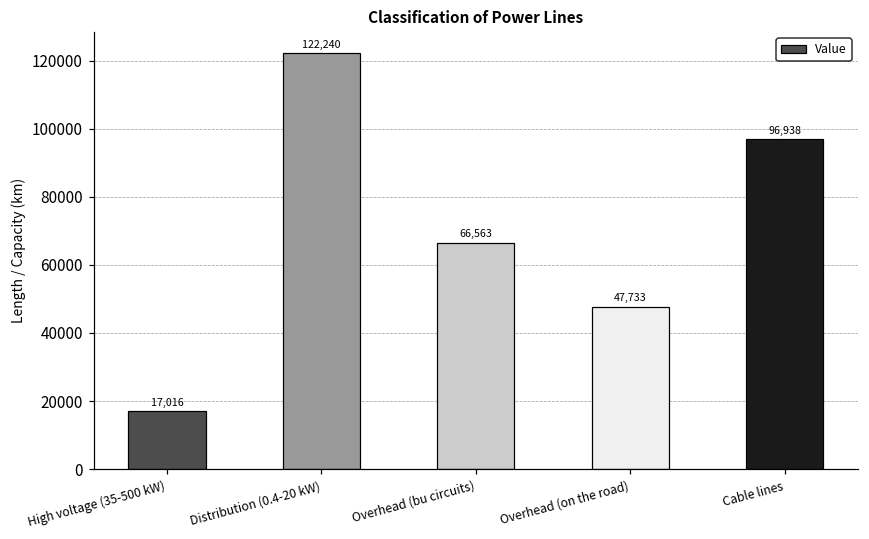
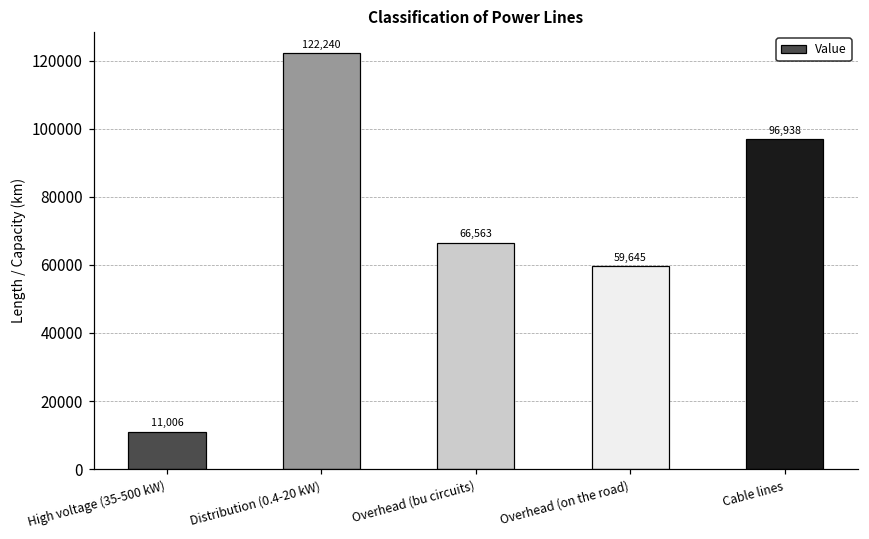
High voltage (35-500 kW): 17,016 -> 11,006
Overhead (on the road): 47,733 -> 59,645
